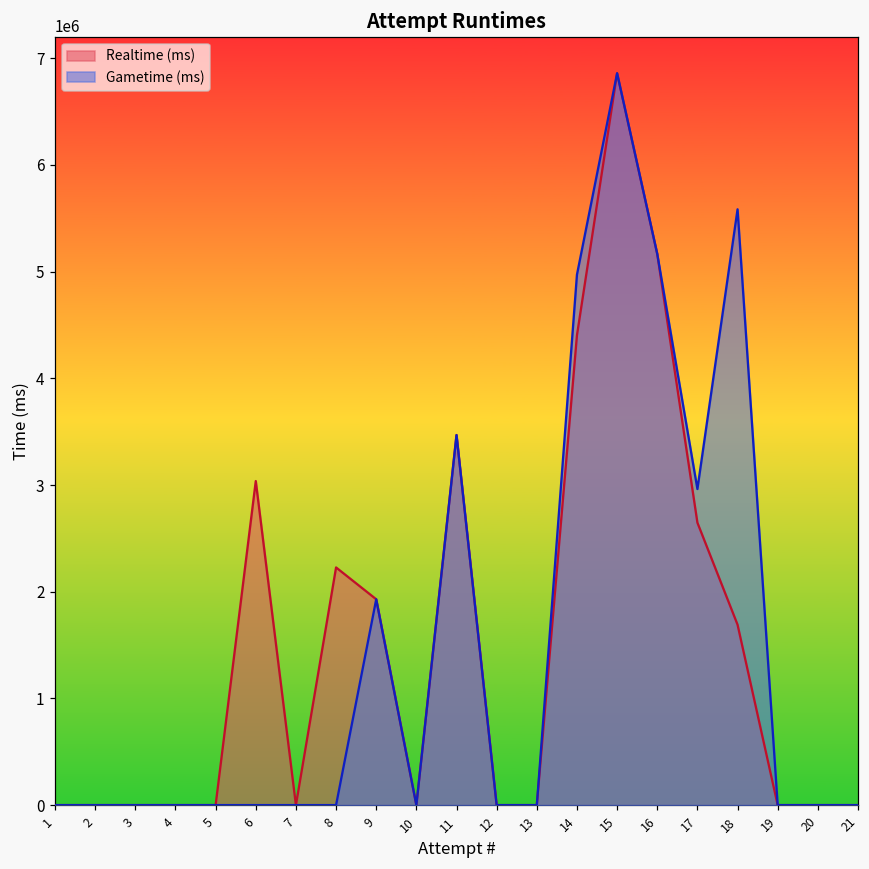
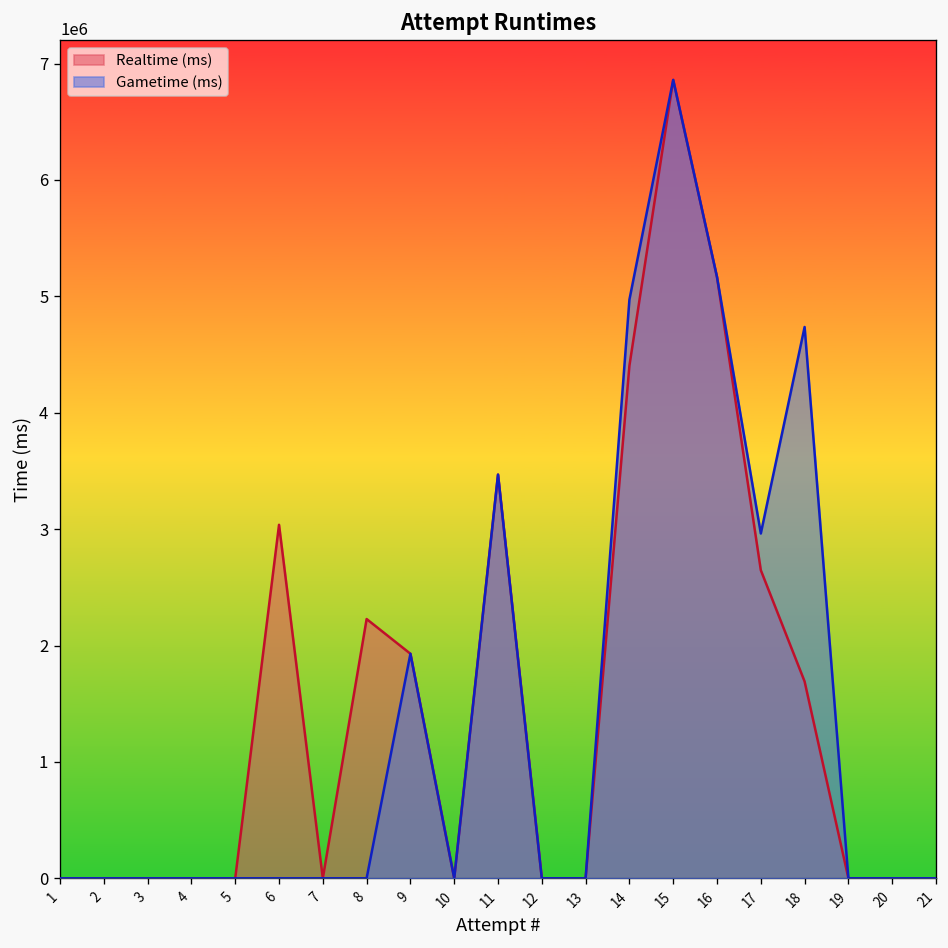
Gametime (ms), 18: 5600000 -> 4700000
